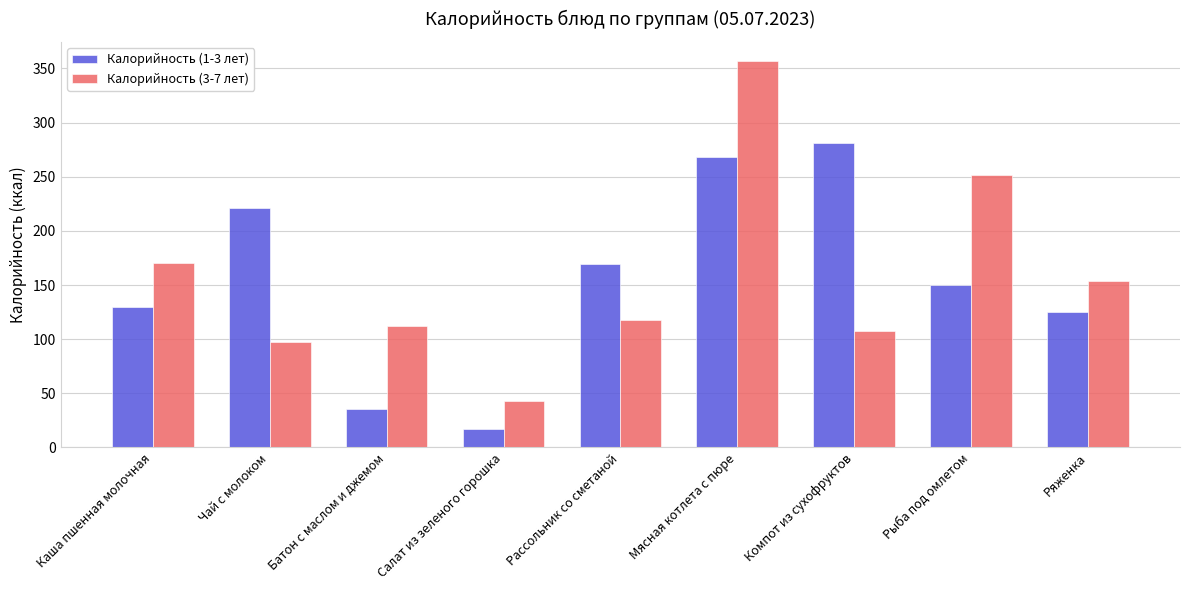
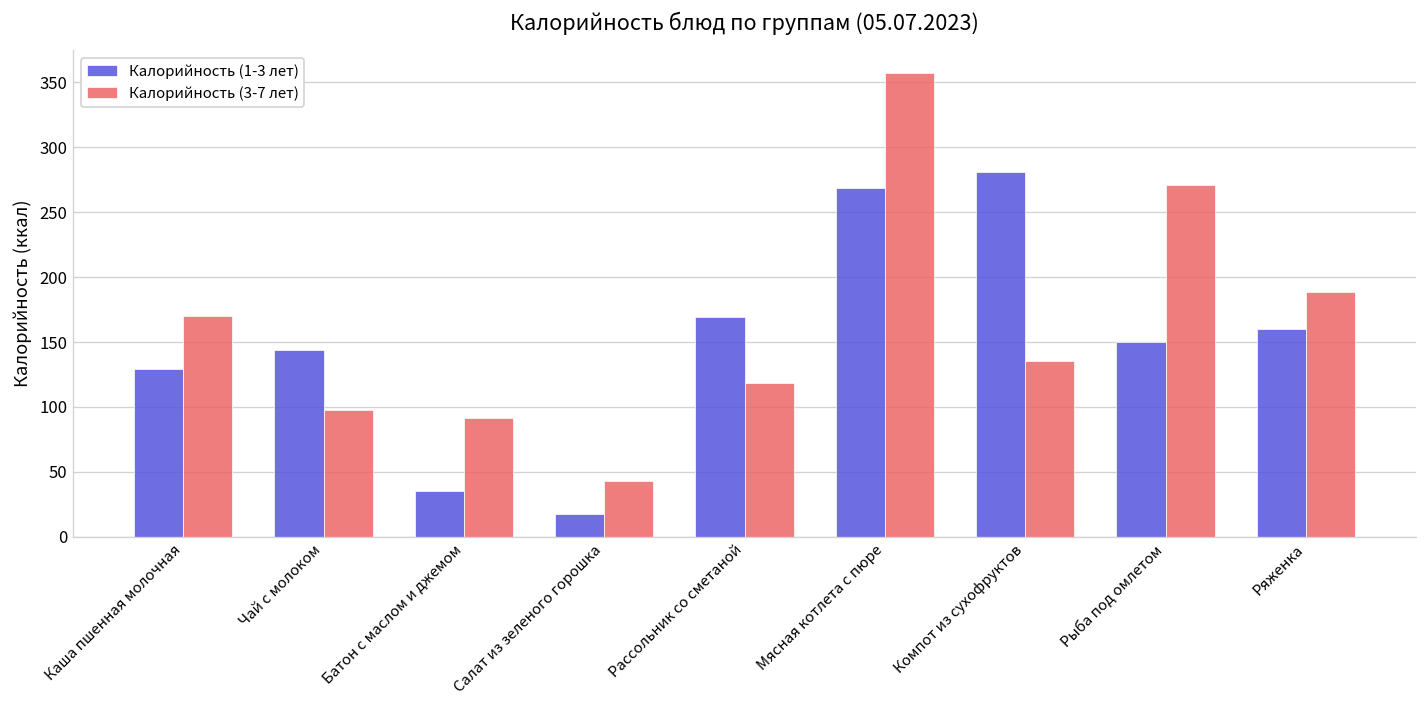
Калорийность (1-3 лет), Чай с молоком: 221 -> 144
Калорийность (3-7 лет), Батон с маслом и джемом: 112 -> 91
Калорийность (3-7 лет), Компот из сухофруктов: 108 -> 135
Калорийность (3-7 лет), Рыба под омлетом: 252 -> 271
Калорийность (1-3 лет), Ряженка: 125 -> 160
Калорийность (3-7 лет), Ряженка: 154 -> 188
